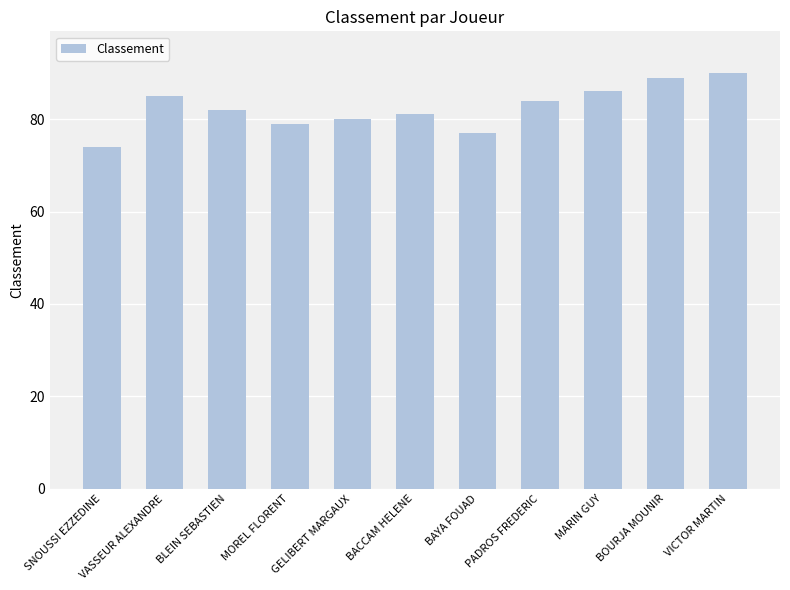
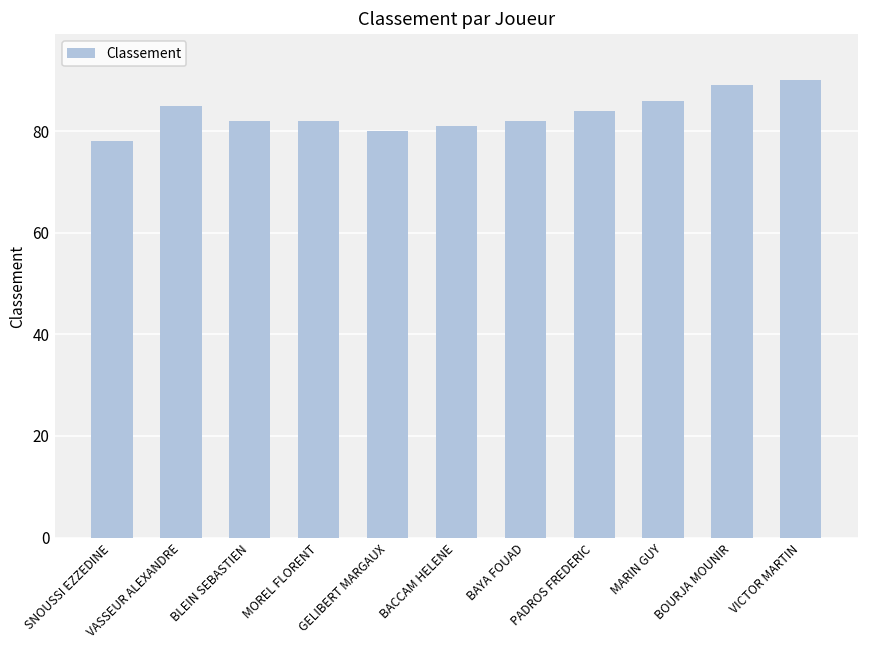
SNOUSSI EZZEDINE: 74 -> 78
MOREL FLORENT: 79 -> 82
BAYA FOUAD: 77 -> 82
